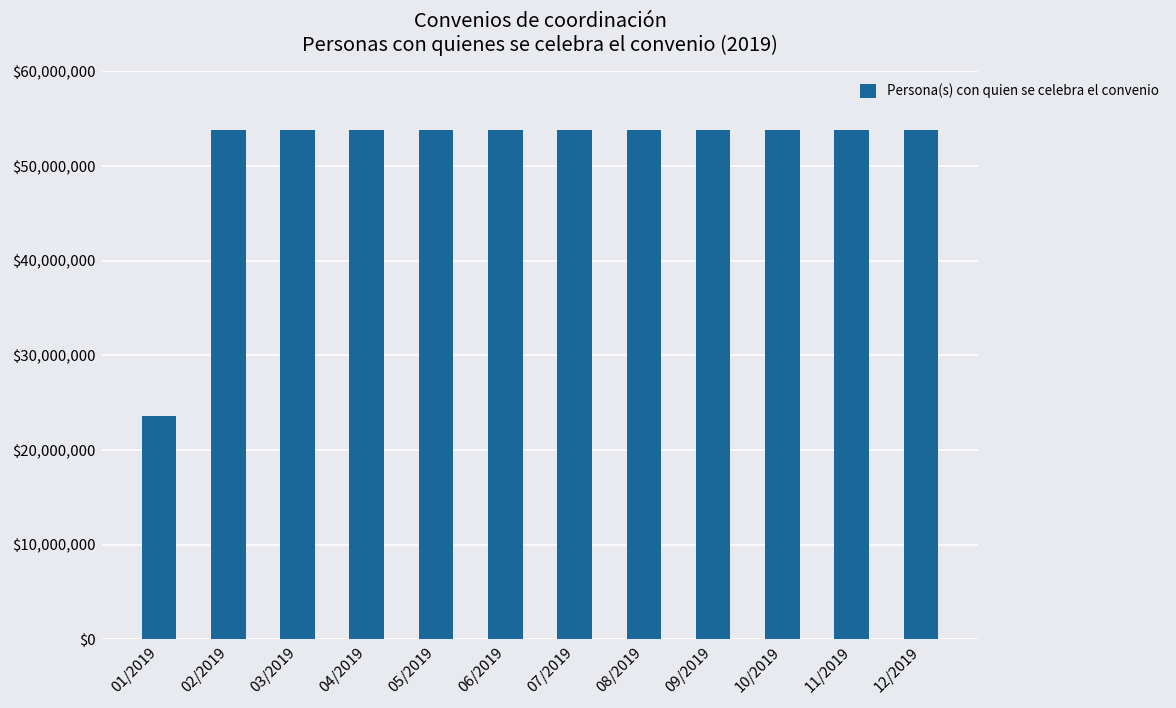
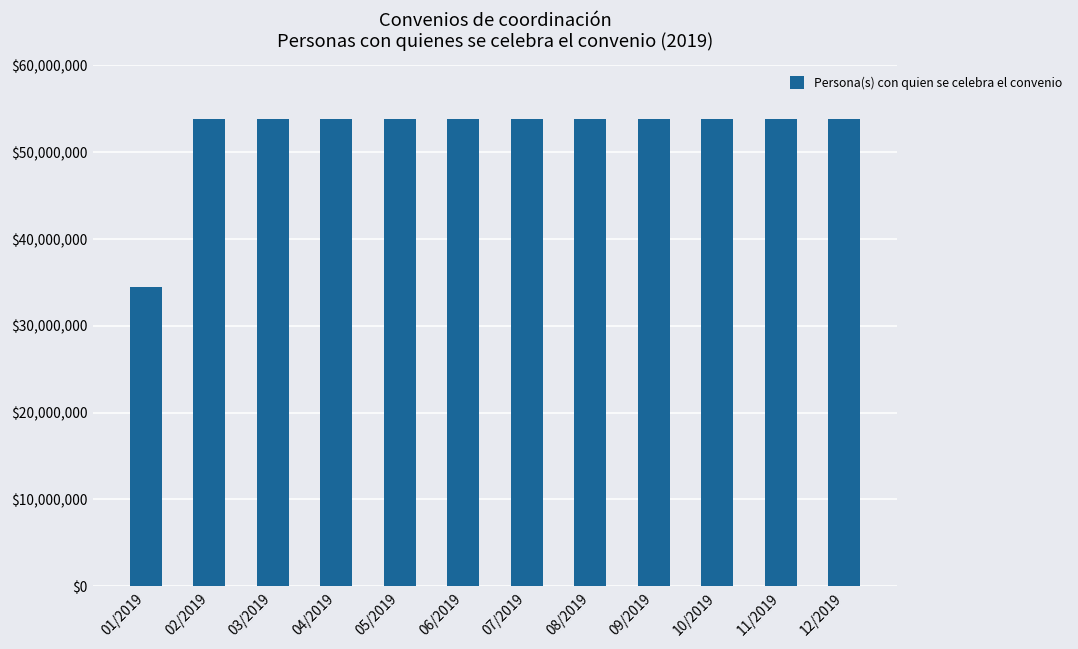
01/2019: $24,000,000 -> $34,000,000
